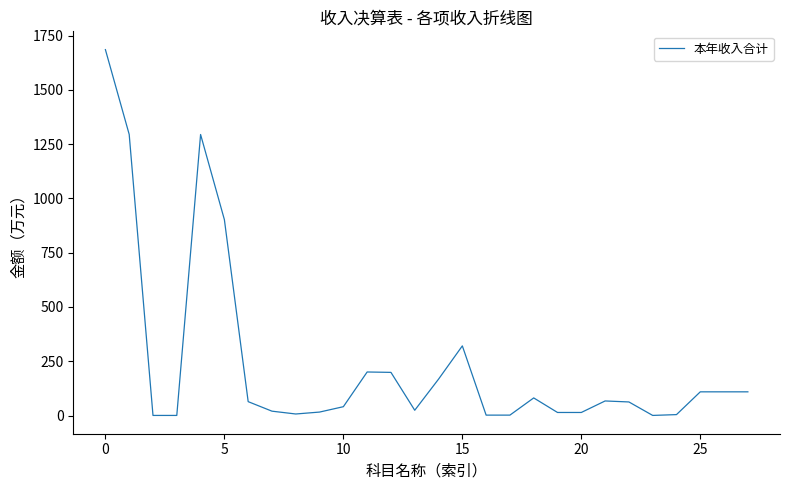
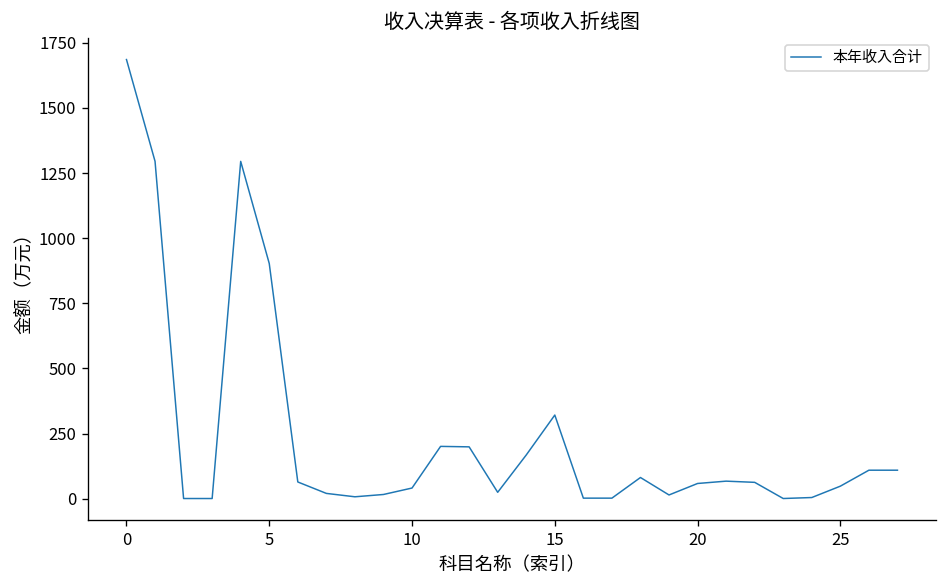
20: 10 -> 60
25: 110 -> 50
